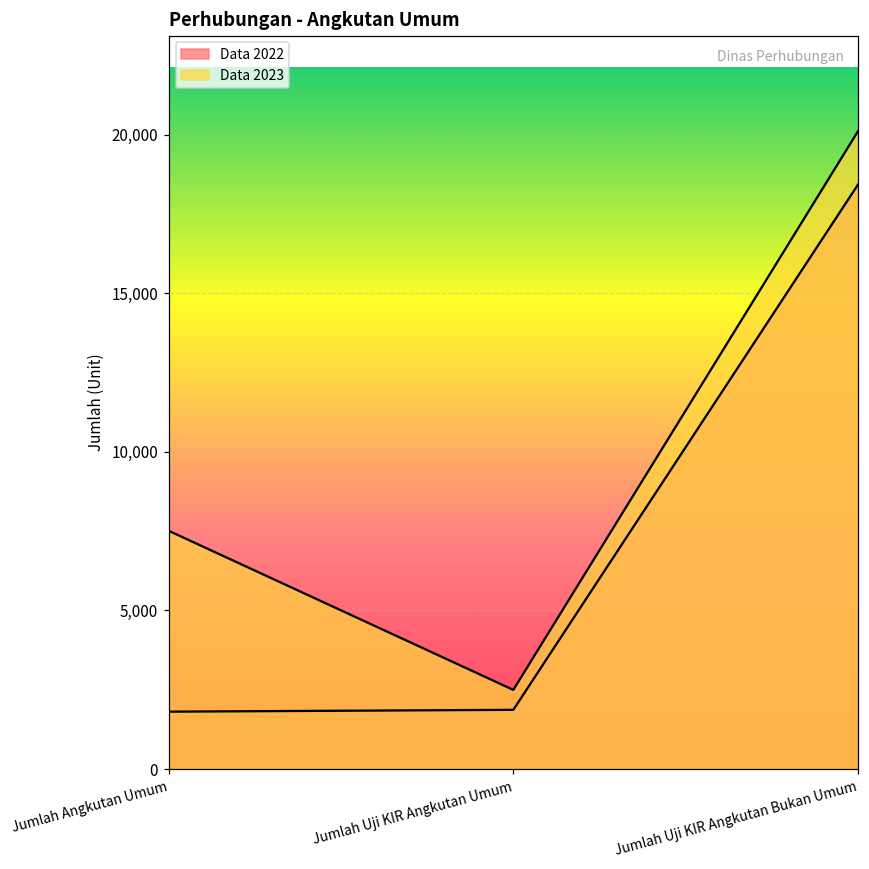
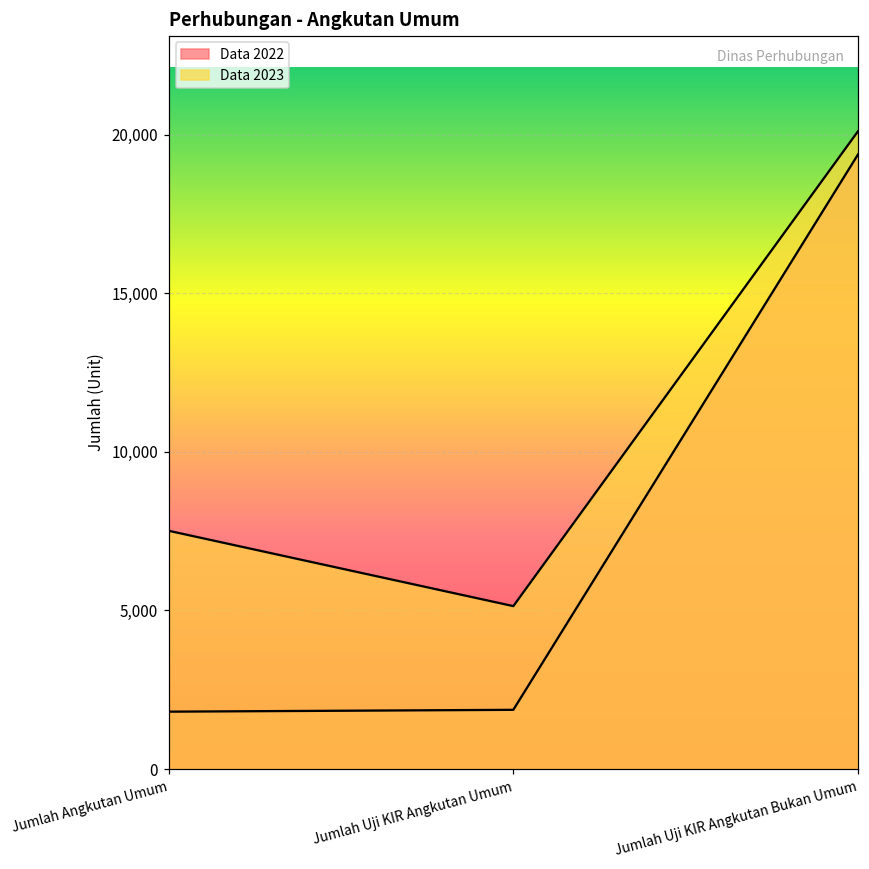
Data 2023, Jumlah Uji KIR Angkutan Umum: 2,500 -> 5,100
Data 2022, Jumlah Uji KIR Angkutan Bukan Umum: 18,400 -> 19,400
